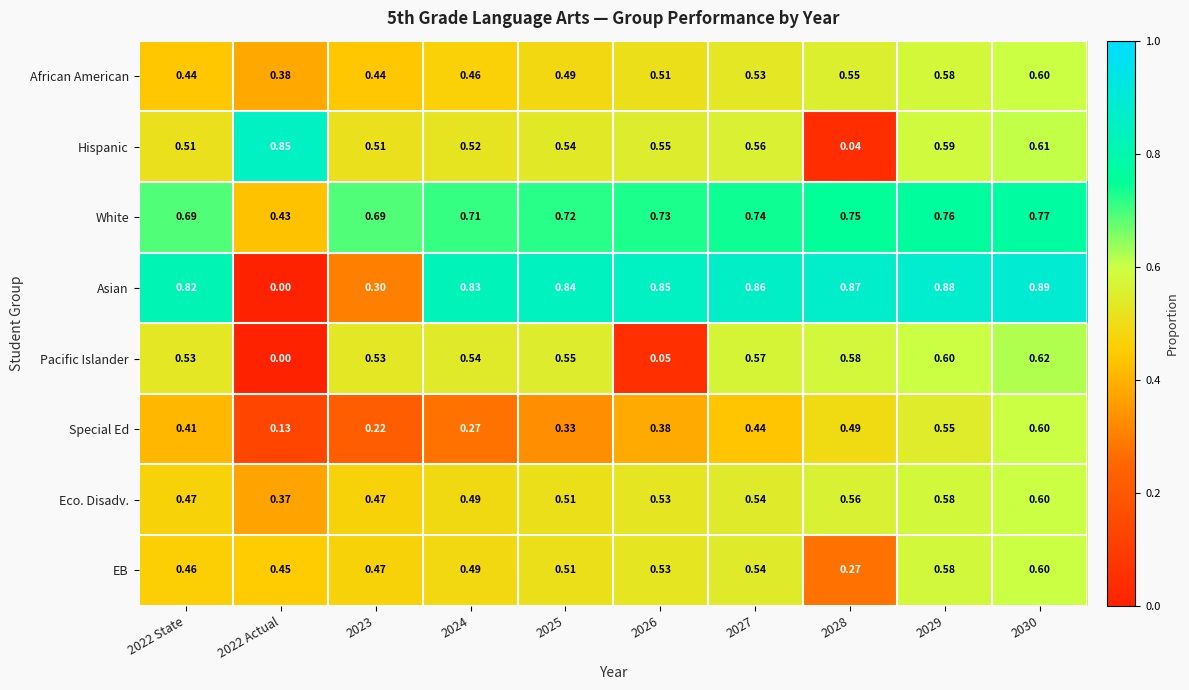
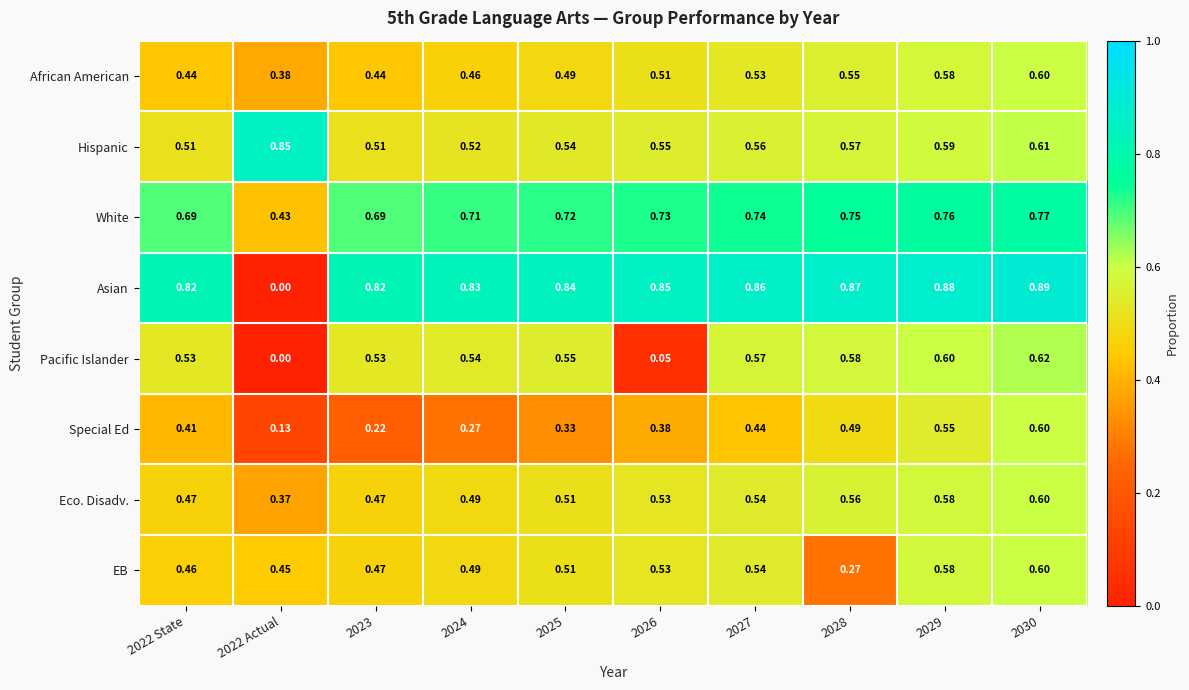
Hispanic, 2028: 0.04 -> 0.57
Asian, 2023: 0.30 -> 0.82
